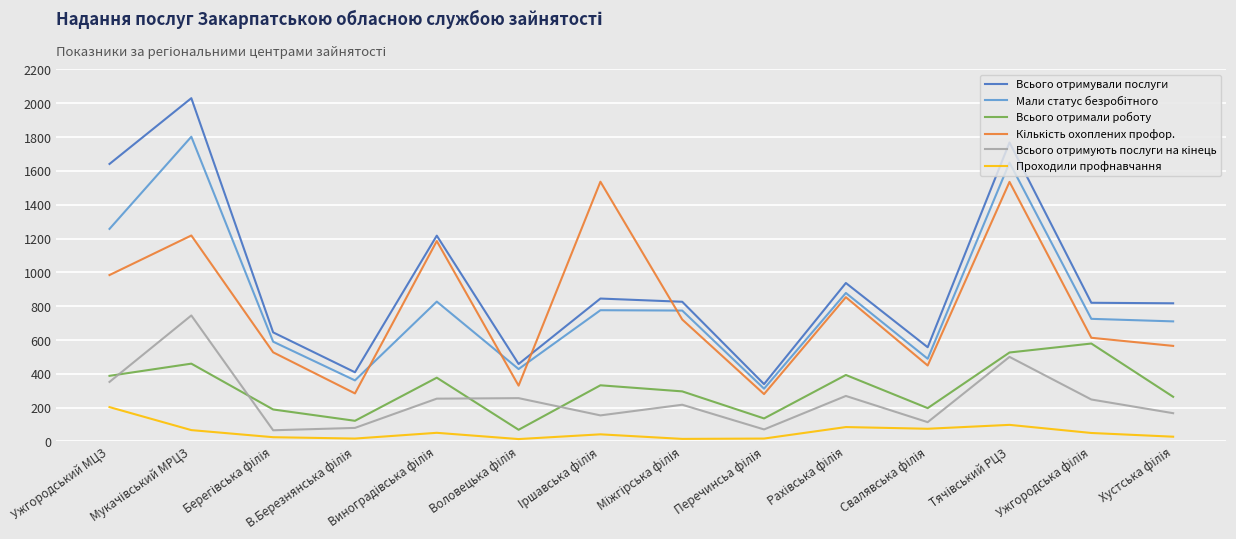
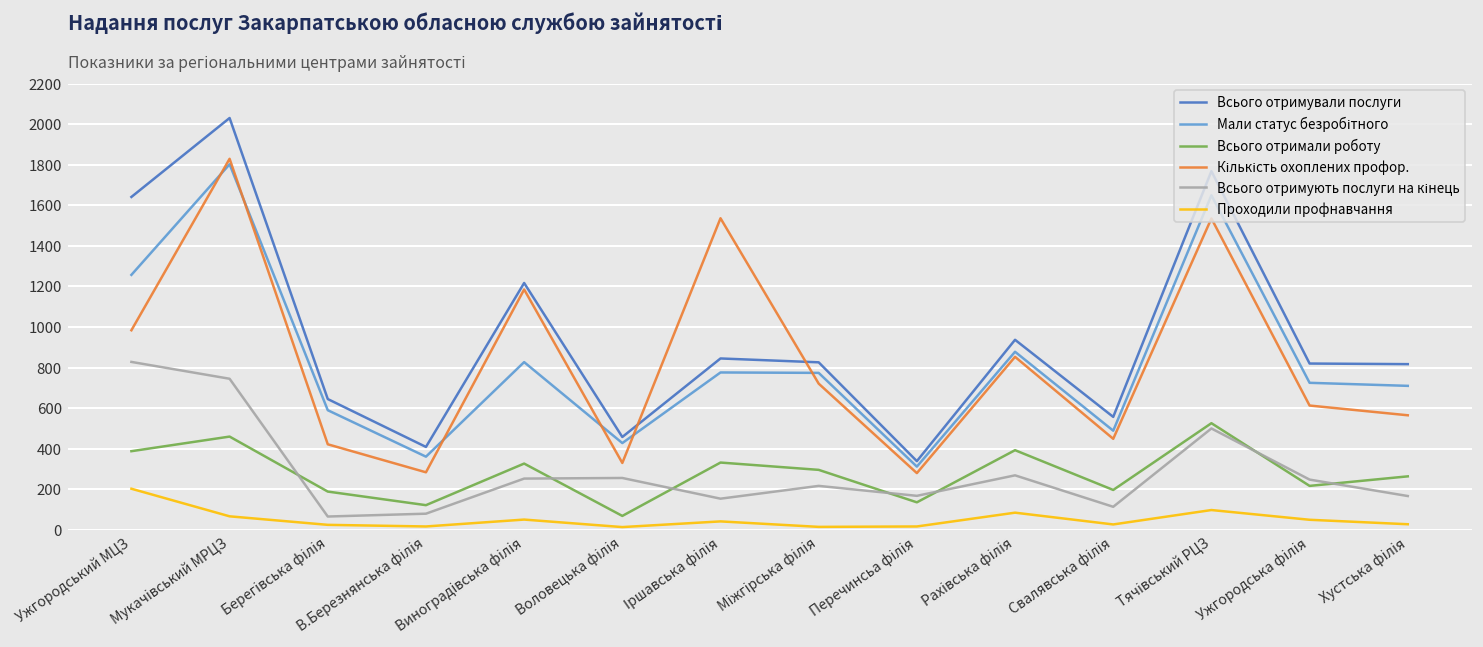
Всього отримують послуги на кінець, Ужгородський МЦЗ: 350 -> 830
Кількість охоплених профор., Мукачівський МРЦЗ: 1220 -> 1830
Кількість охоплених профор., Берегівська філія: 530 -> 420
Всього отримали роботу, Виноградівська філія: 380 -> 330
Всього отримують послуги на кінець, Перечинсьа філія: 70 -> 170
Проходили профнавчання, Свалявська філія: 80 -> 30
Всього отримали роботу, Ужгородська філія: 580 -> 220
